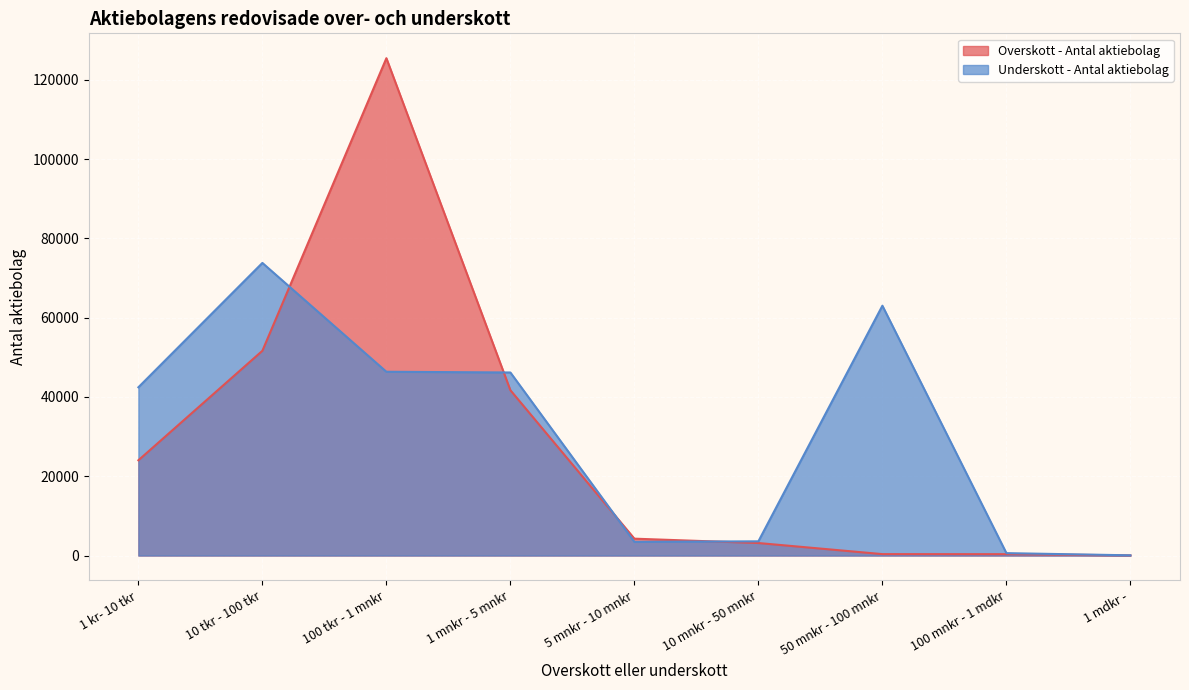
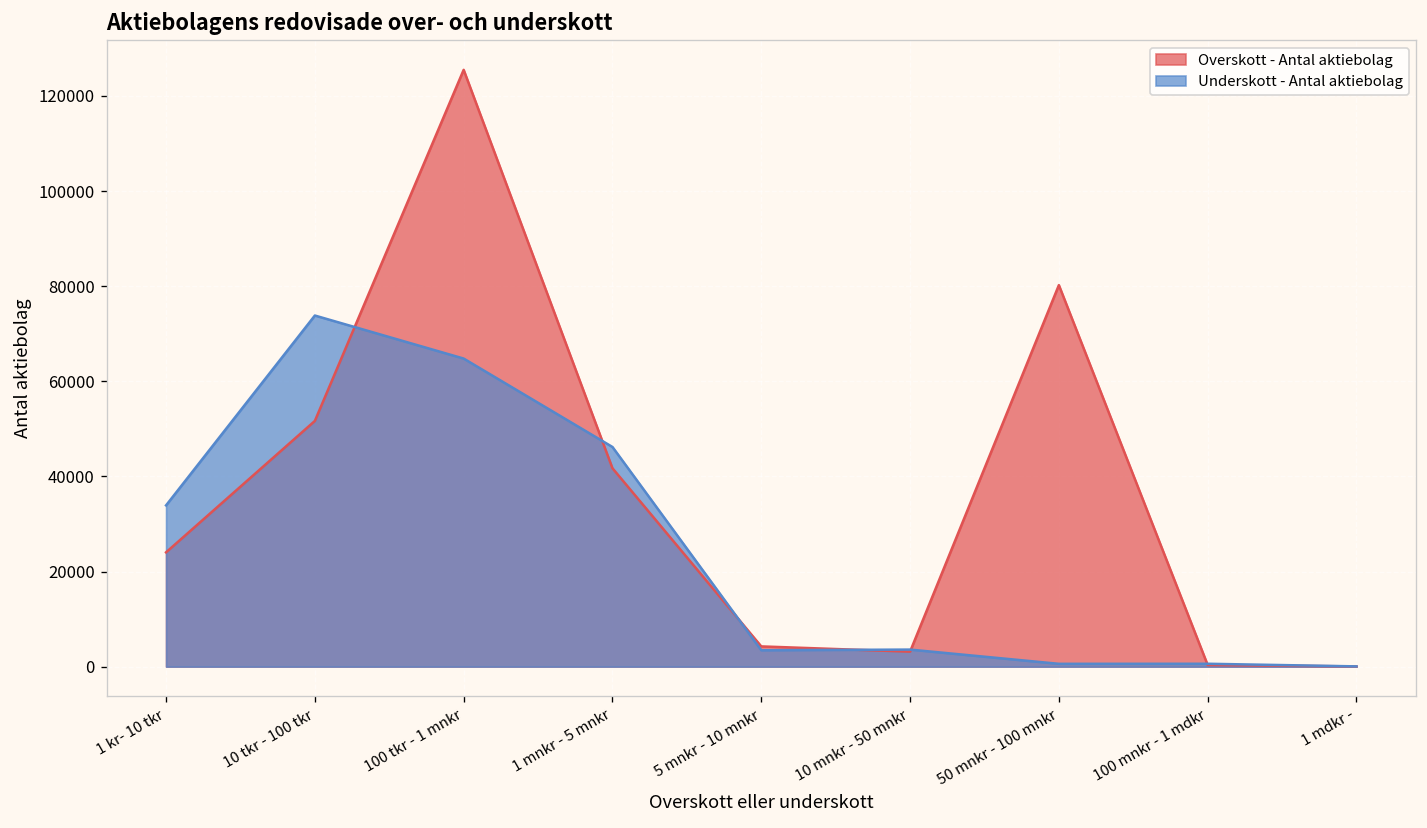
Underskott - Antal aktiebolag, 1 kr- 10 tkr: 42000 -> 34000
Underskott - Antal aktiebolag, 100 tkr - 1 mnkr: 46000 -> 65000
Overskott - Antal aktiebolag, 50 mnkr - 100 mnkr: 0 -> 80000
Underskott - Antal aktiebolag, 50 mnkr - 100 mnkr: 63000 -> 1000
